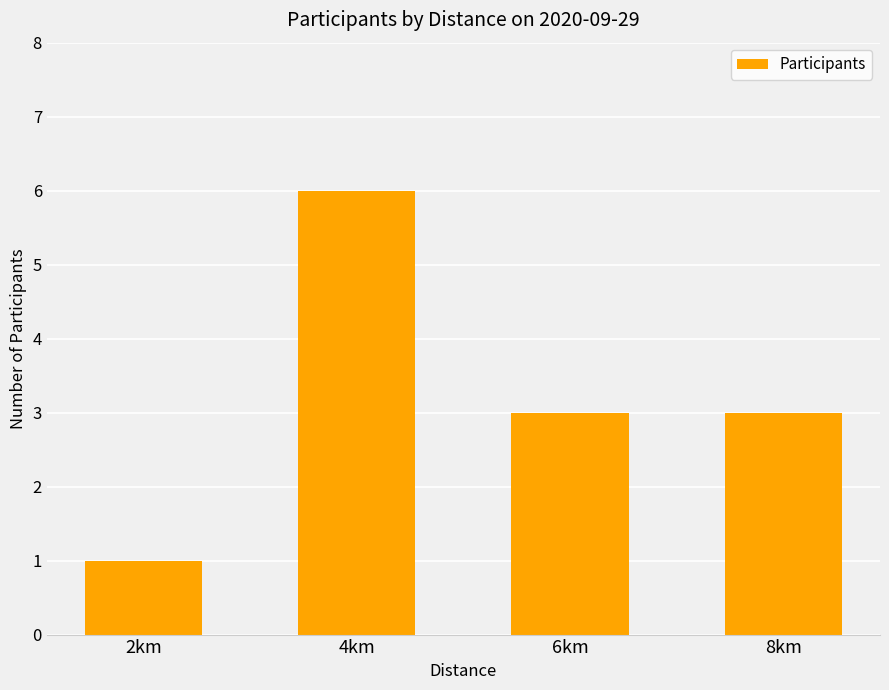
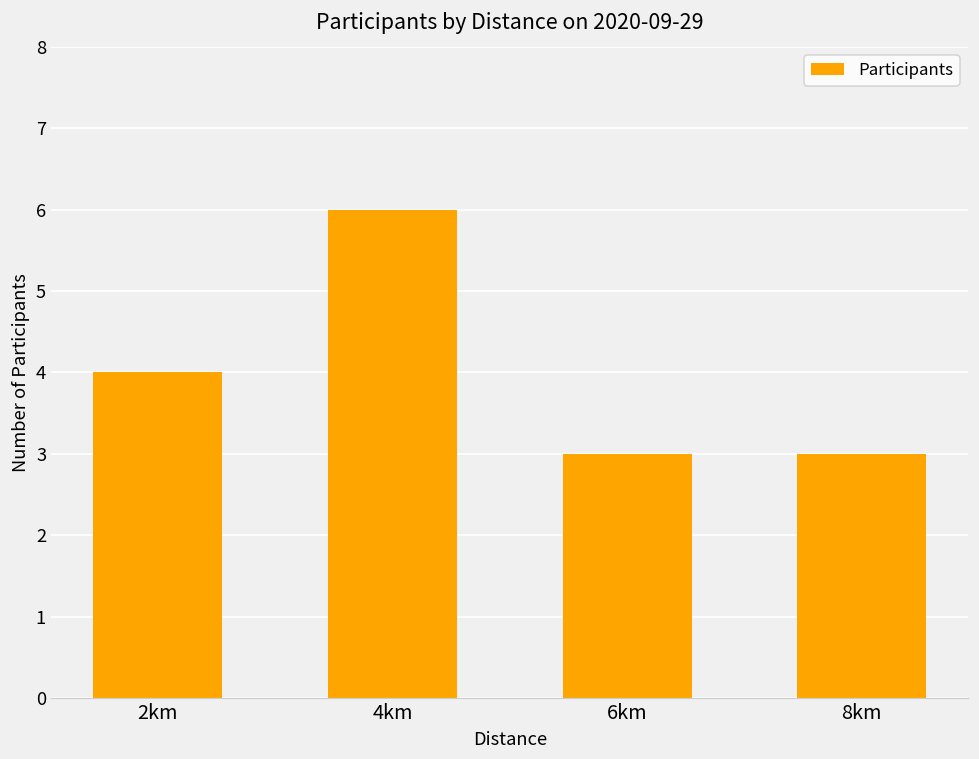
2km: 1 -> 4
